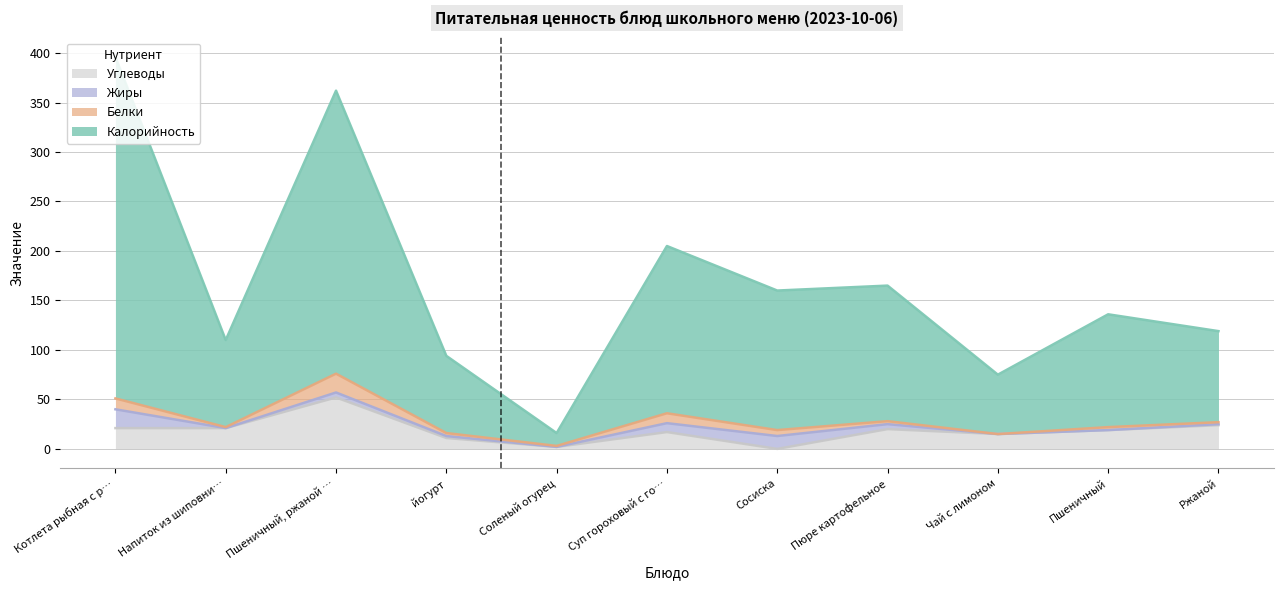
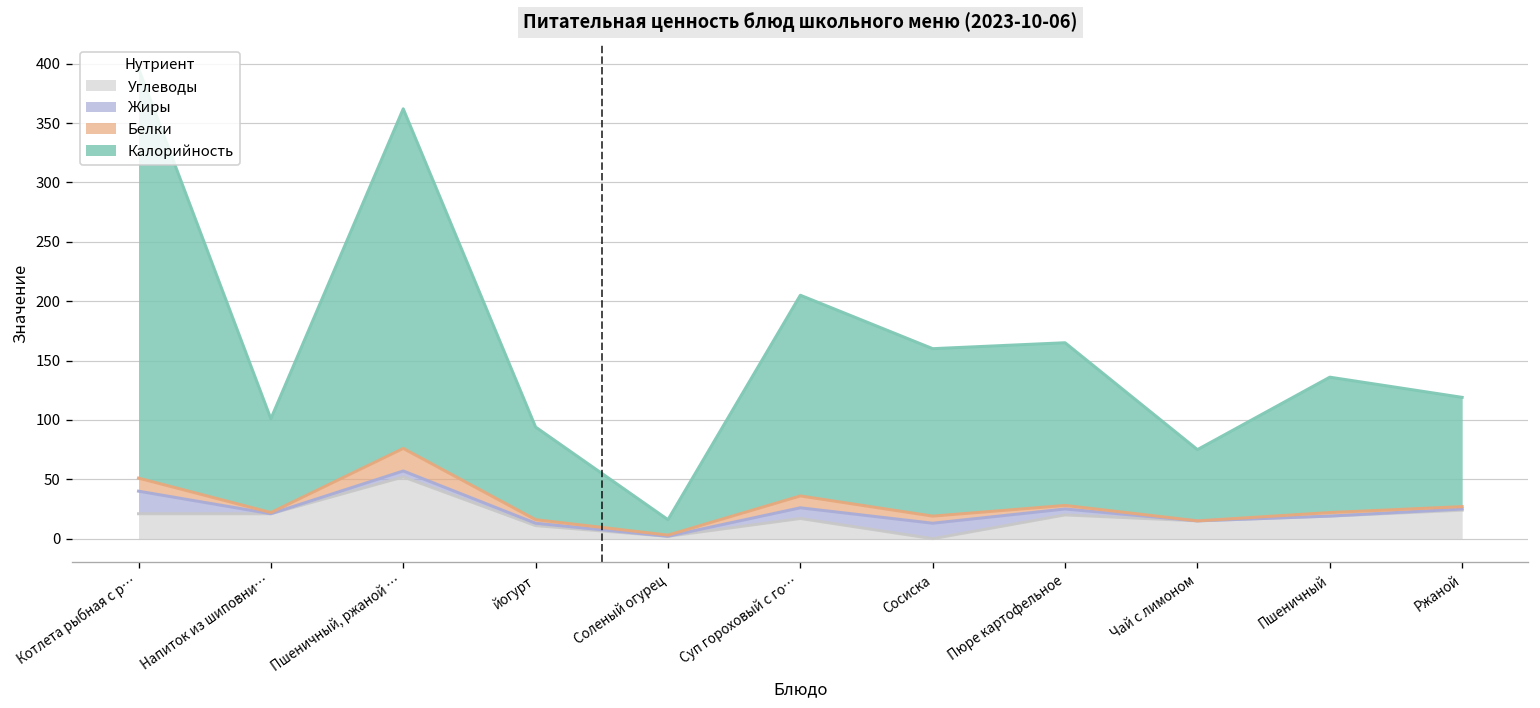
Калорийность, Напиток из шиповни…: 90 -> 80
